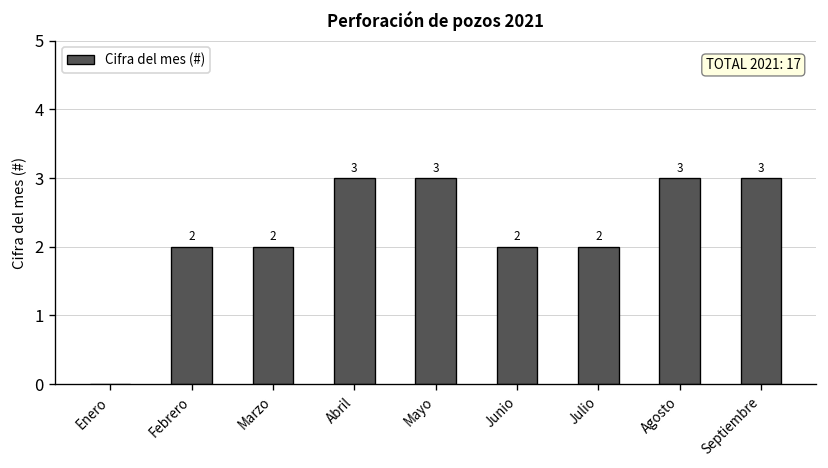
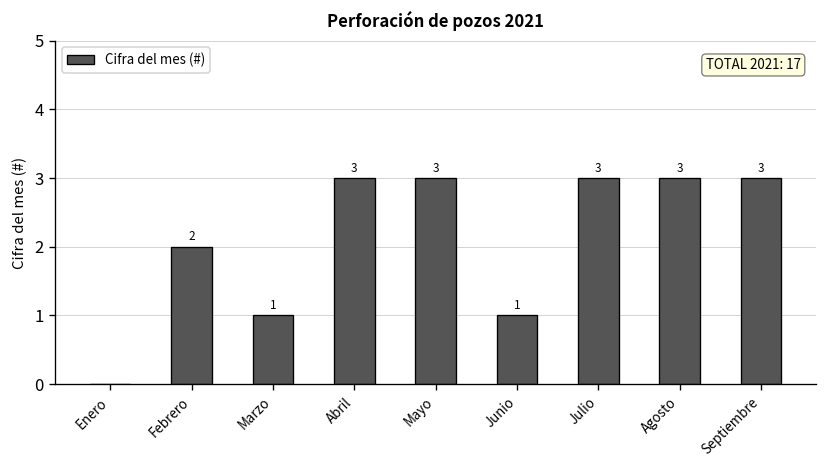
Marzo: 2 -> 1
Junio: 2 -> 1
Julio: 2 -> 3
